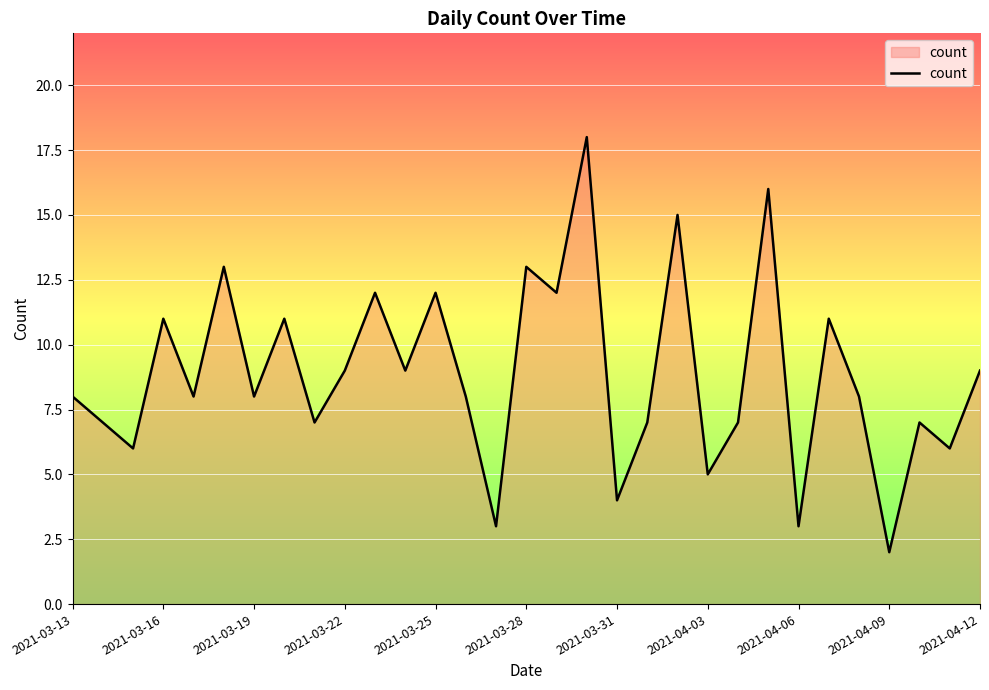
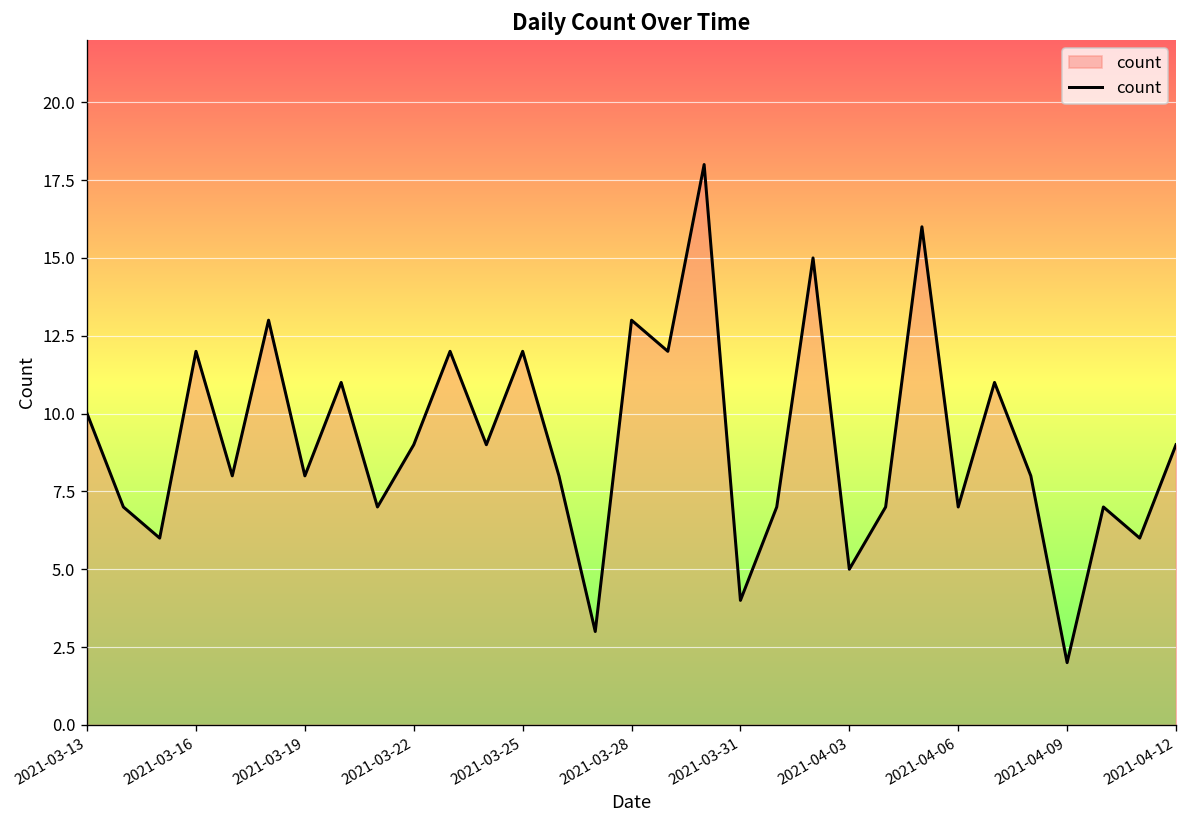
2021-03-13: 8 -> 10
2021-03-16: 11 -> 12
2021-04-06: 3 -> 7
